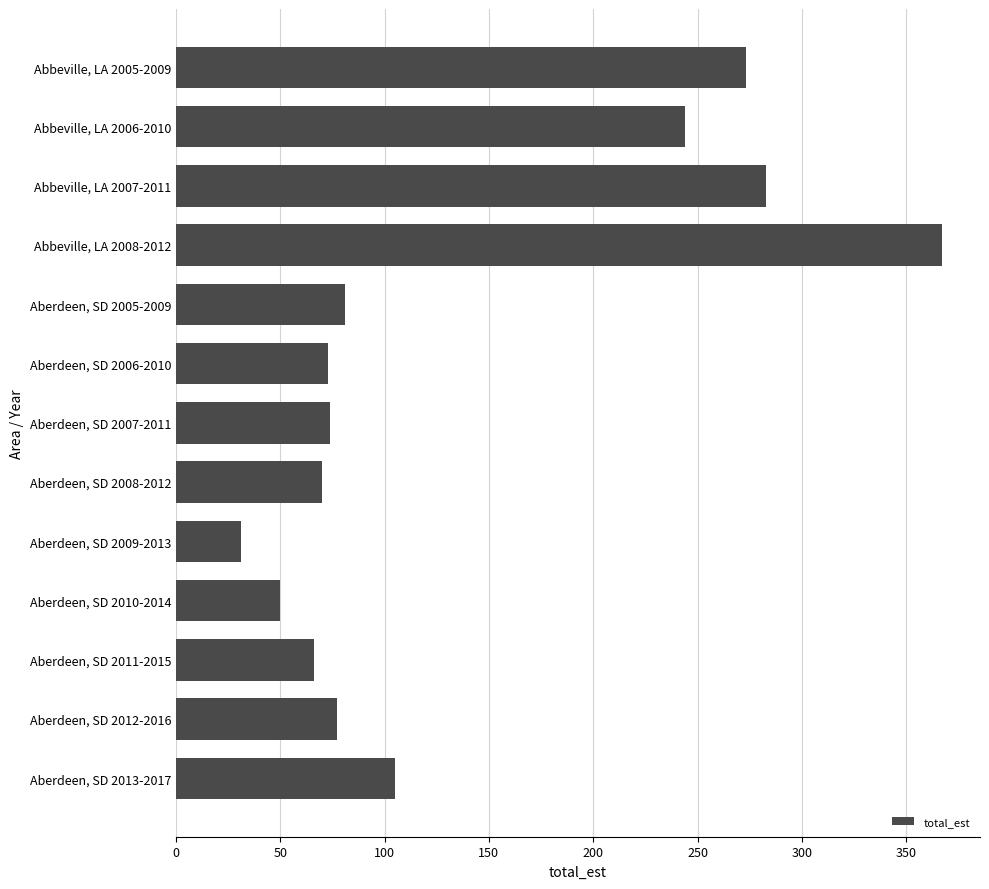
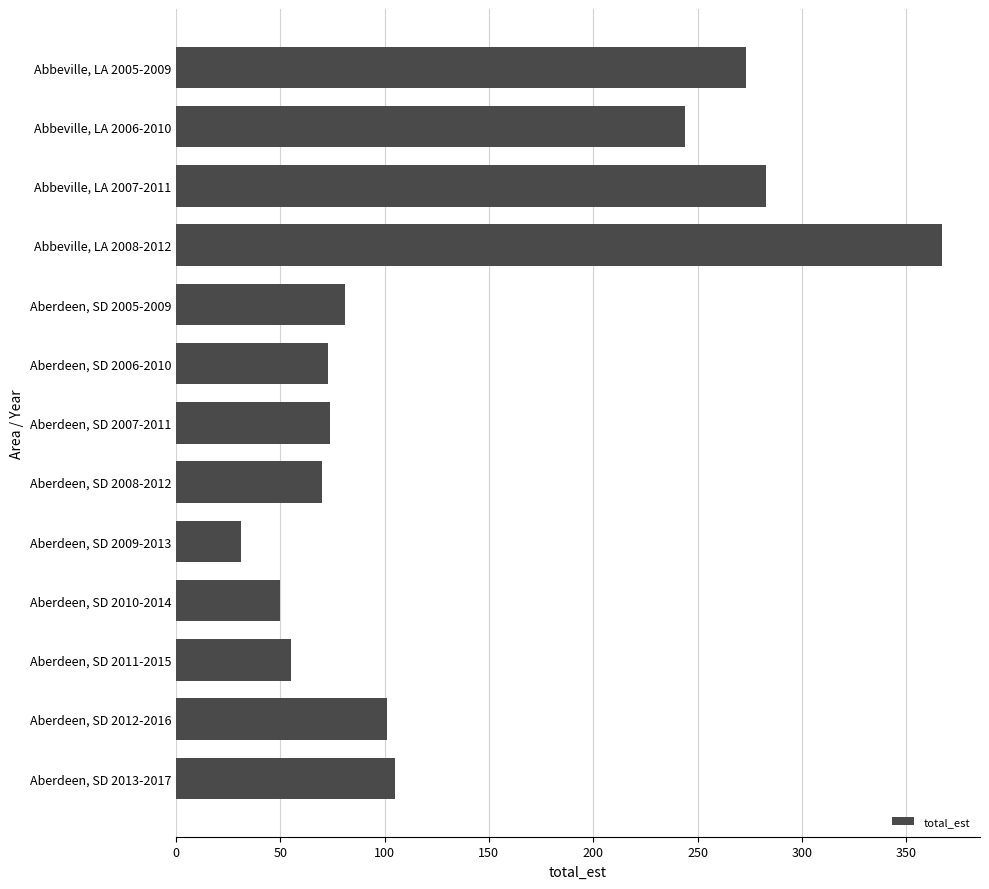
Aberdeen, SD 2011-2015: 66 -> 55
Aberdeen, SD 2012-2016: 77 -> 101
